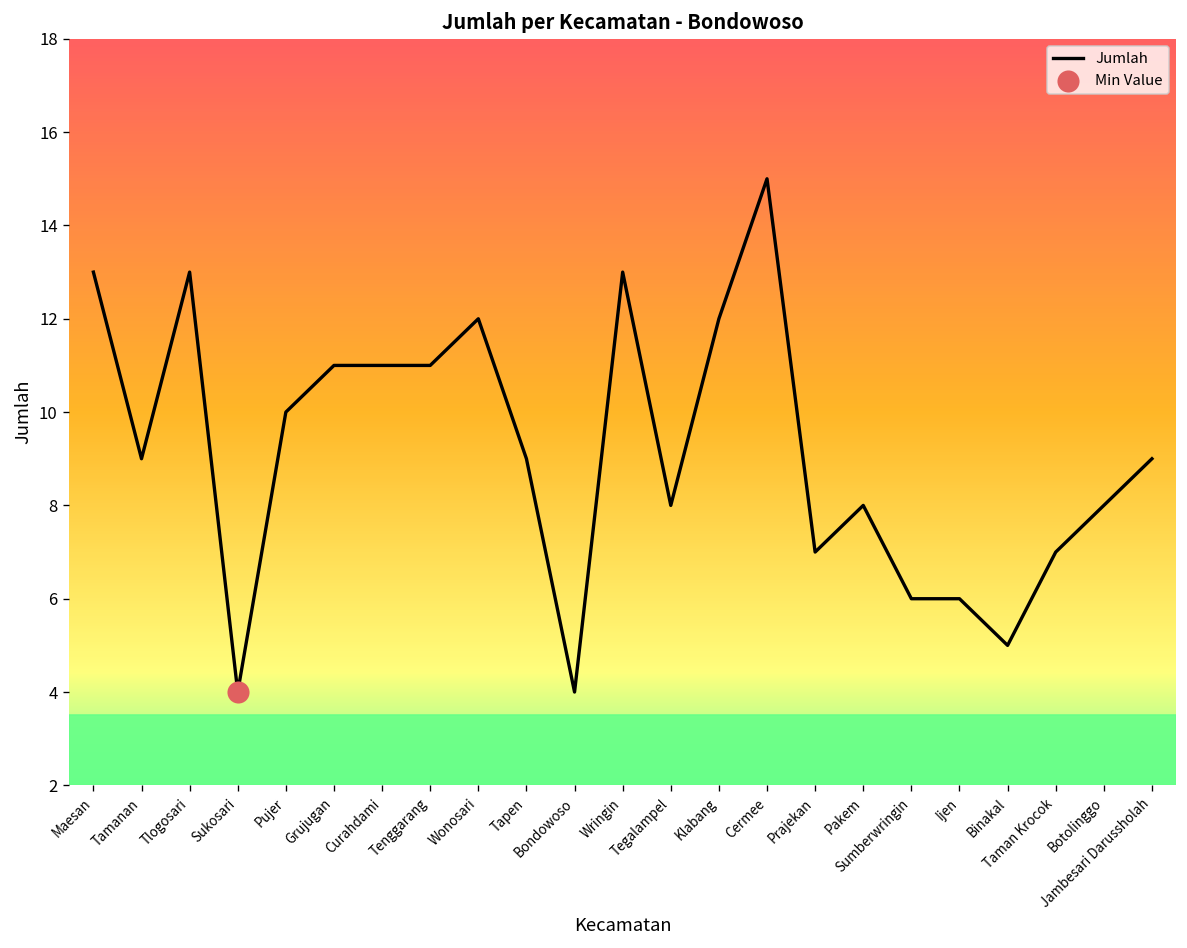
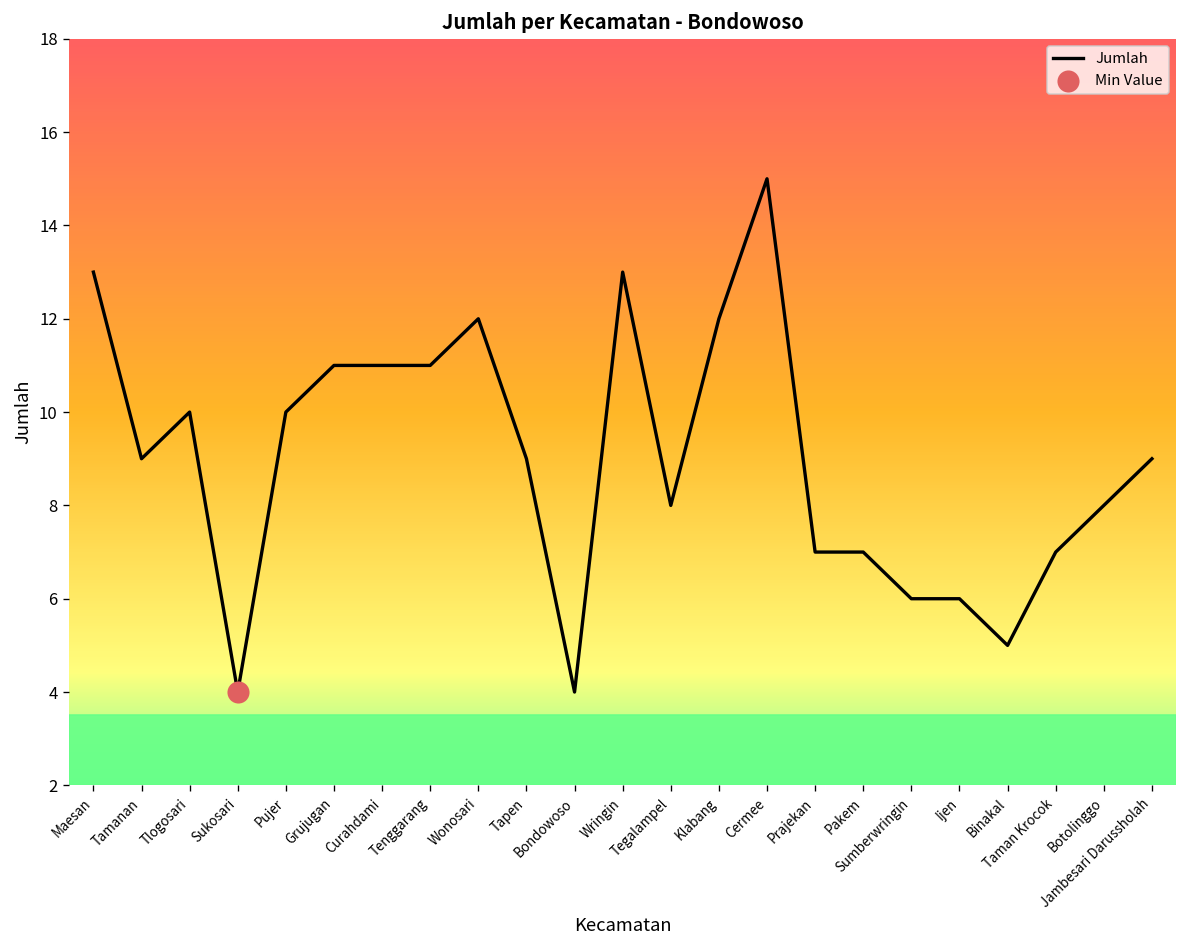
Jumlah, Tlogosari: 13 -> 10
Jumlah, Pakem: 8 -> 7
